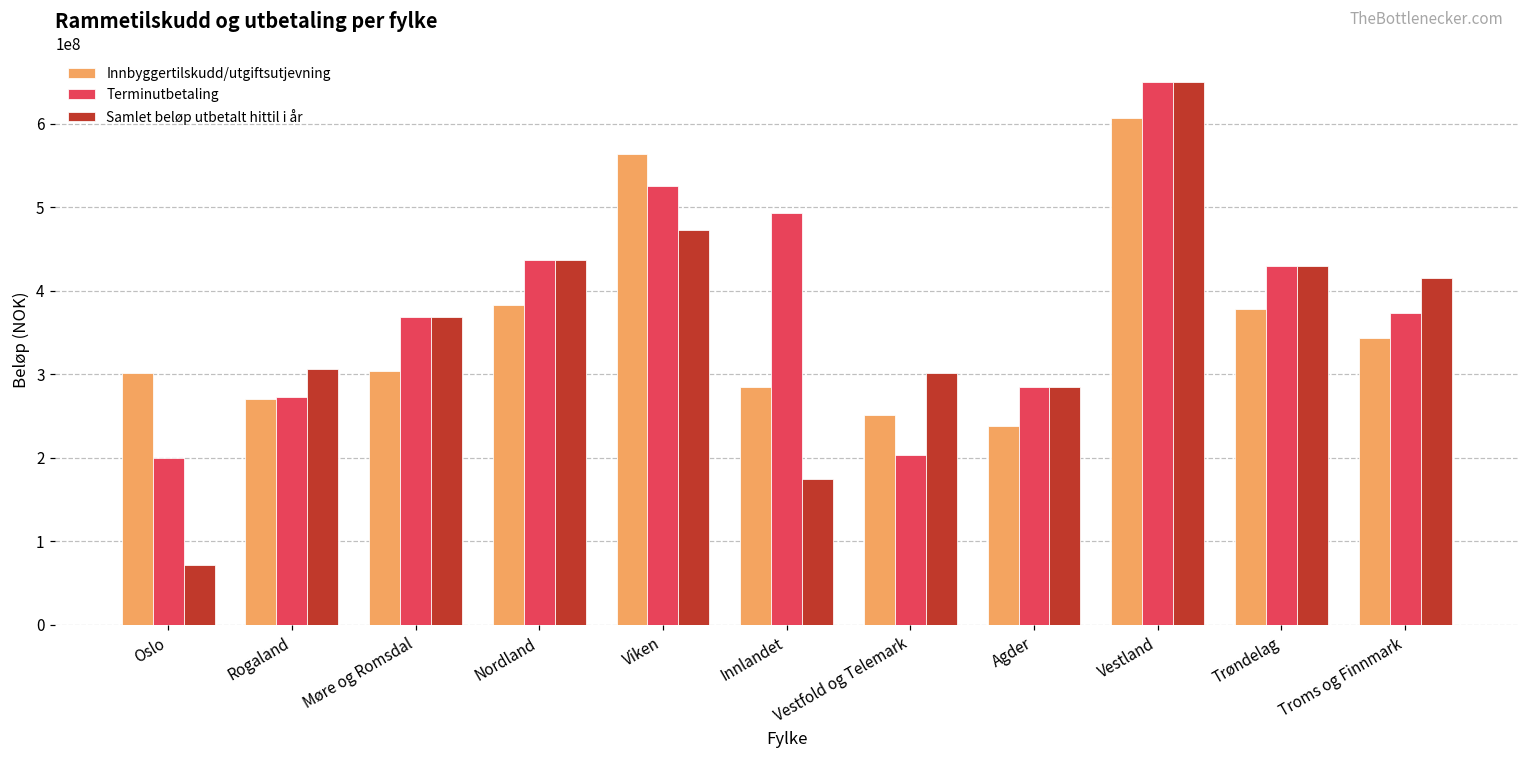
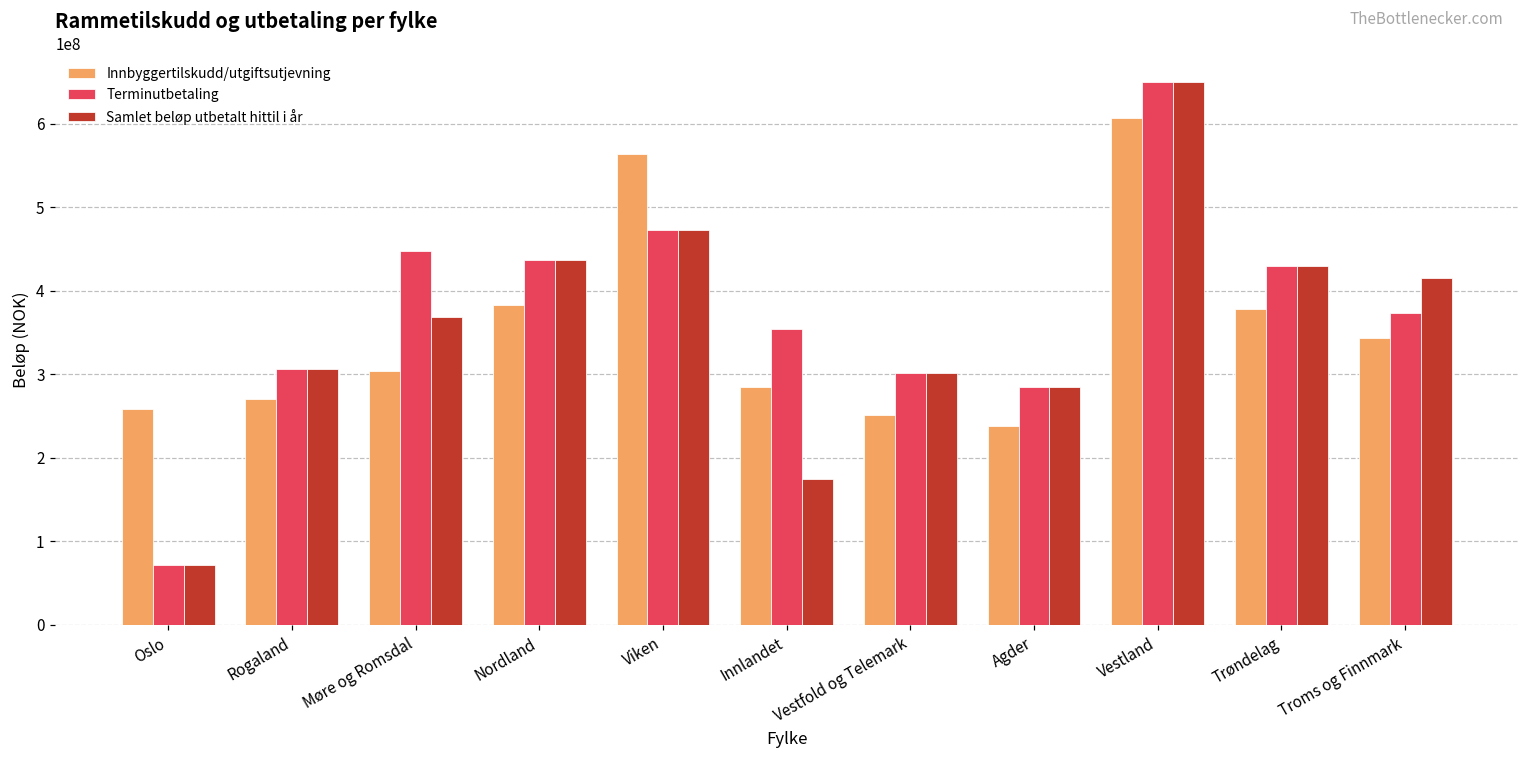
Innbyggertilskudd/utgiftsutjevning, Oslo: 300000000 -> 260000000
Terminutbetaling, Oslo: 200000000 -> 70000000
Terminutbetaling, Rogaland: 270000000 -> 310000000
Terminutbetaling, Møre og Romsdal: 370000000 -> 450000000
Terminutbetaling, Viken: 530000000 -> 470000000
Terminutbetaling, Innlandet: 490000000 -> 350000000
Terminutbetaling, Vestfold og Telemark: 200000000 -> 300000000
